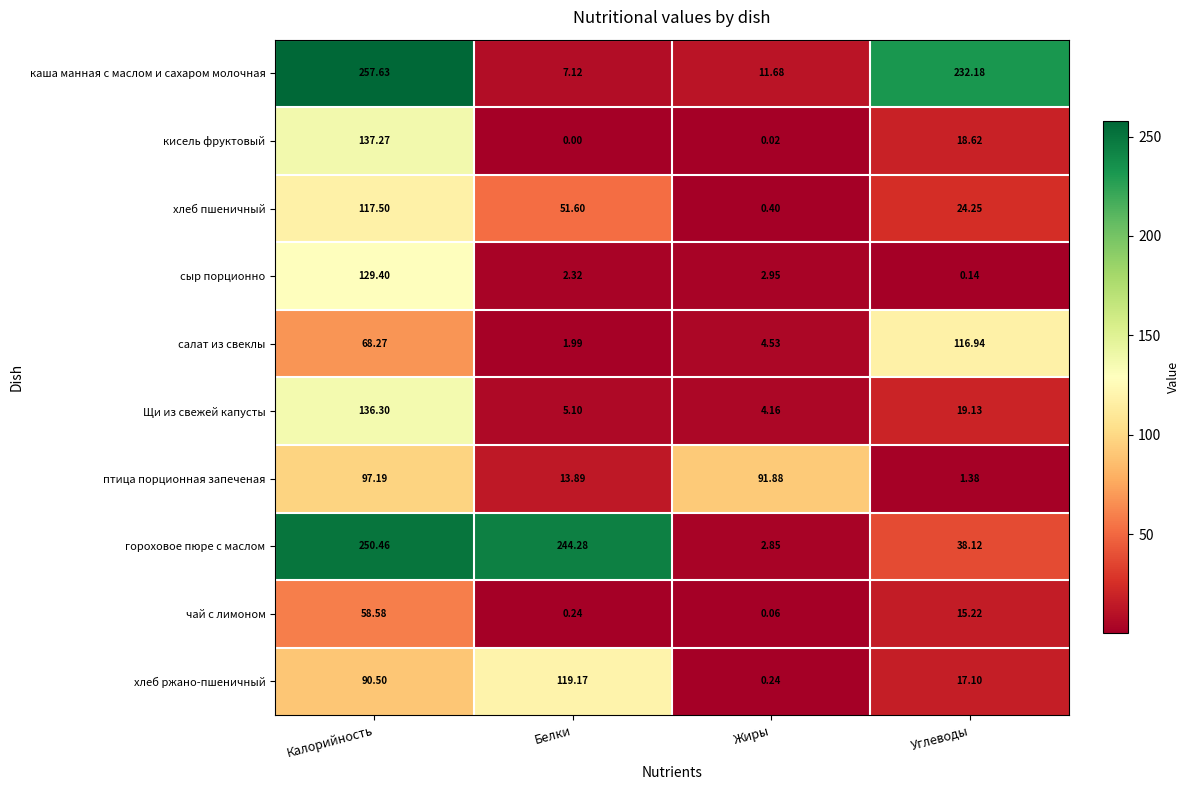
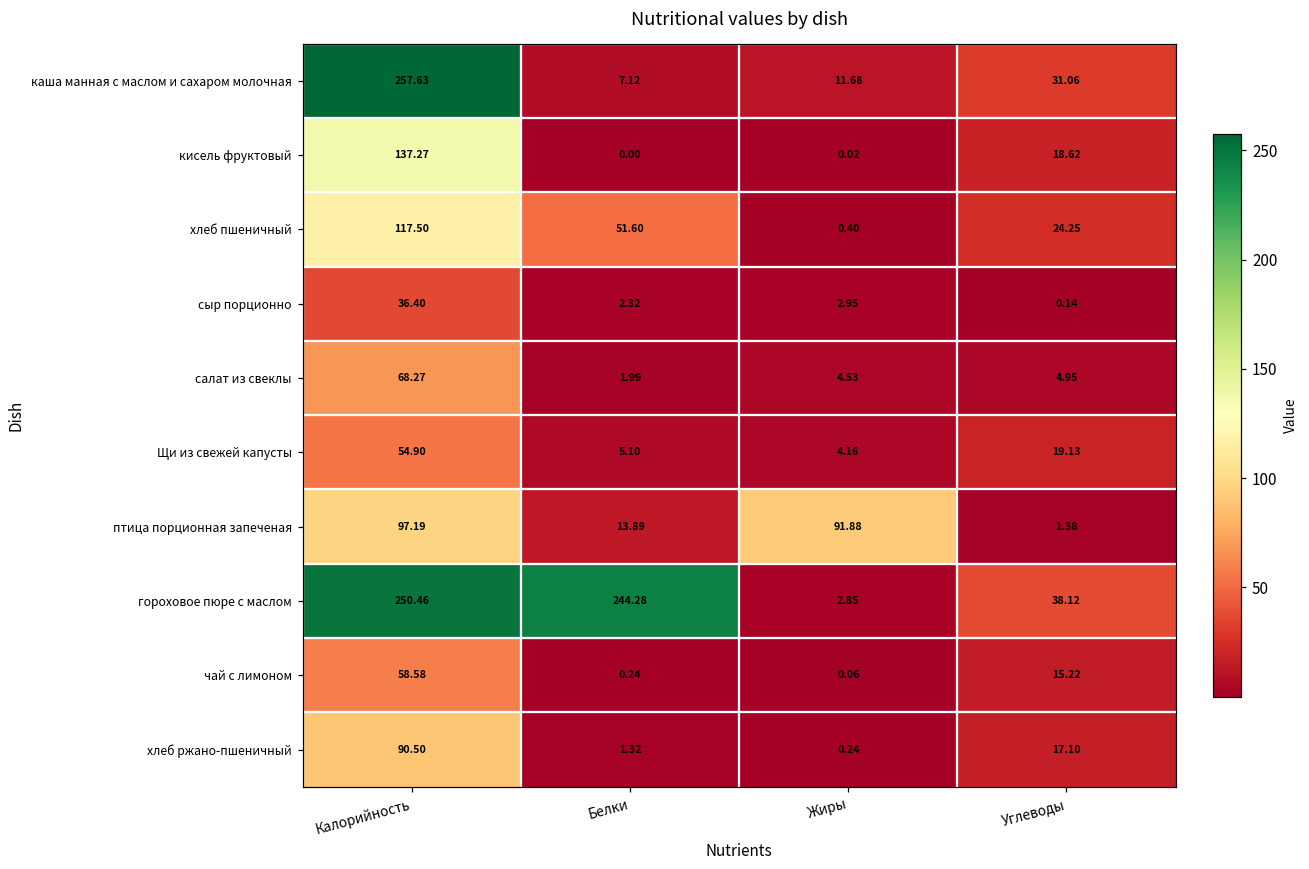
каша манная с маслом и сахаром молочная, Углеводы: 232.18 -> 31.06
сыр порционно, Калорийность: 129.40 -> 36.40
салат из свеклы, Углеводы: 116.94 -> 4.95
Щи из свежей капусты, Калорийность: 136.30 -> 54.90
хлеб ржано-пшеничный, Белки: 119.17 -> 1.32
